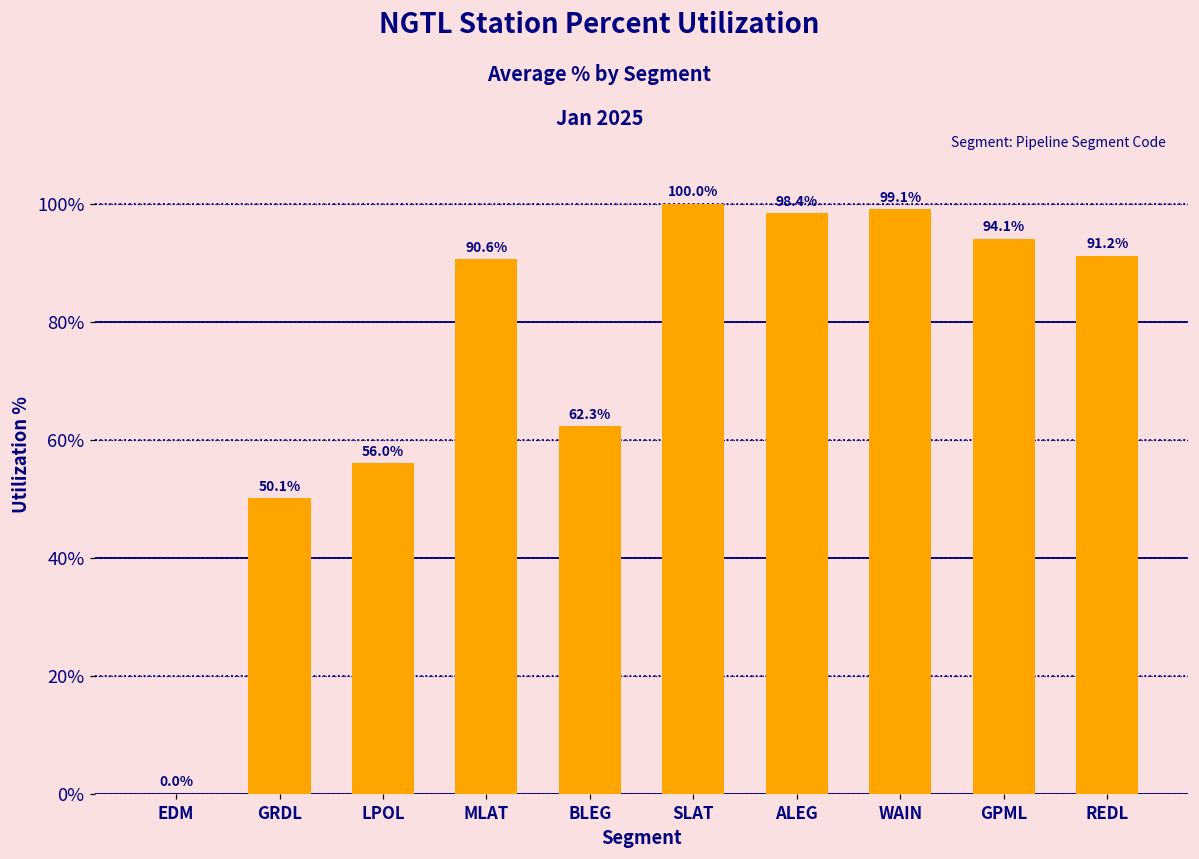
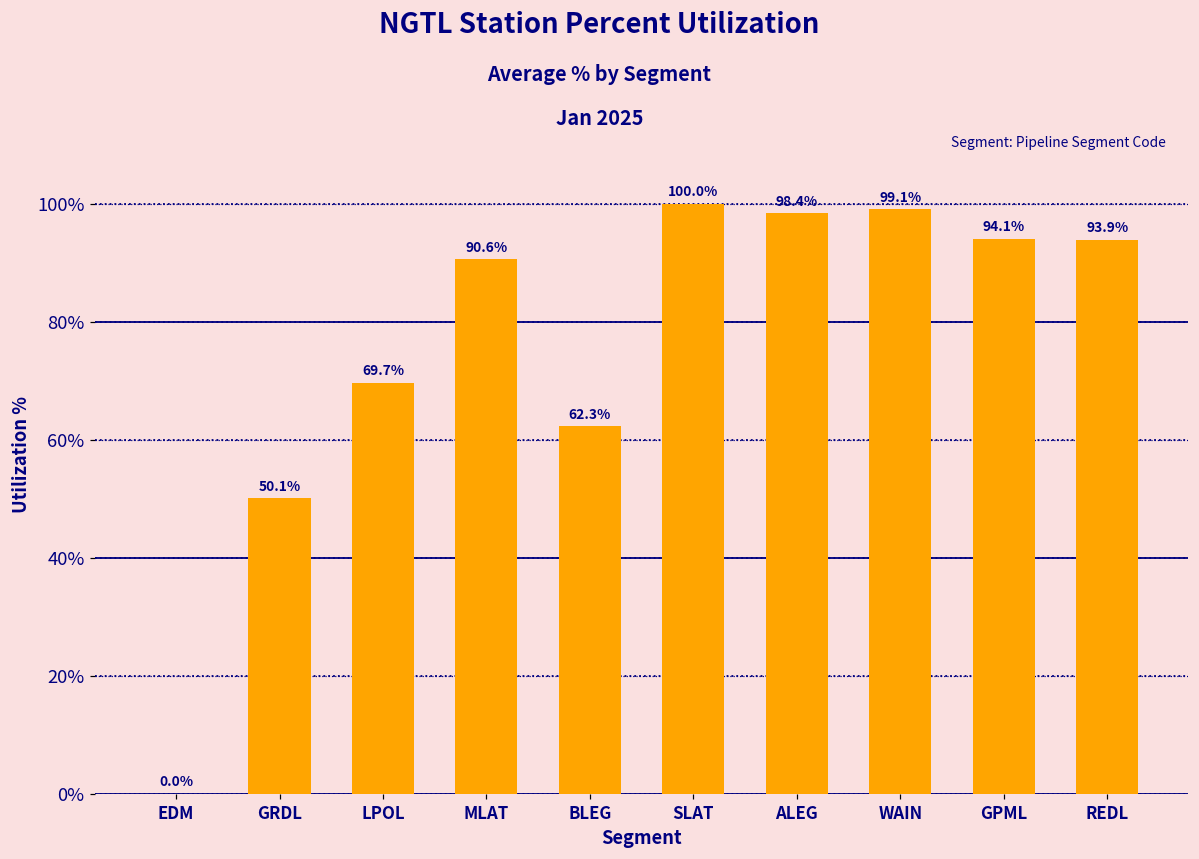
LPOL: 56.0% -> 69.7%
REDL: 91.2% -> 93.9%
